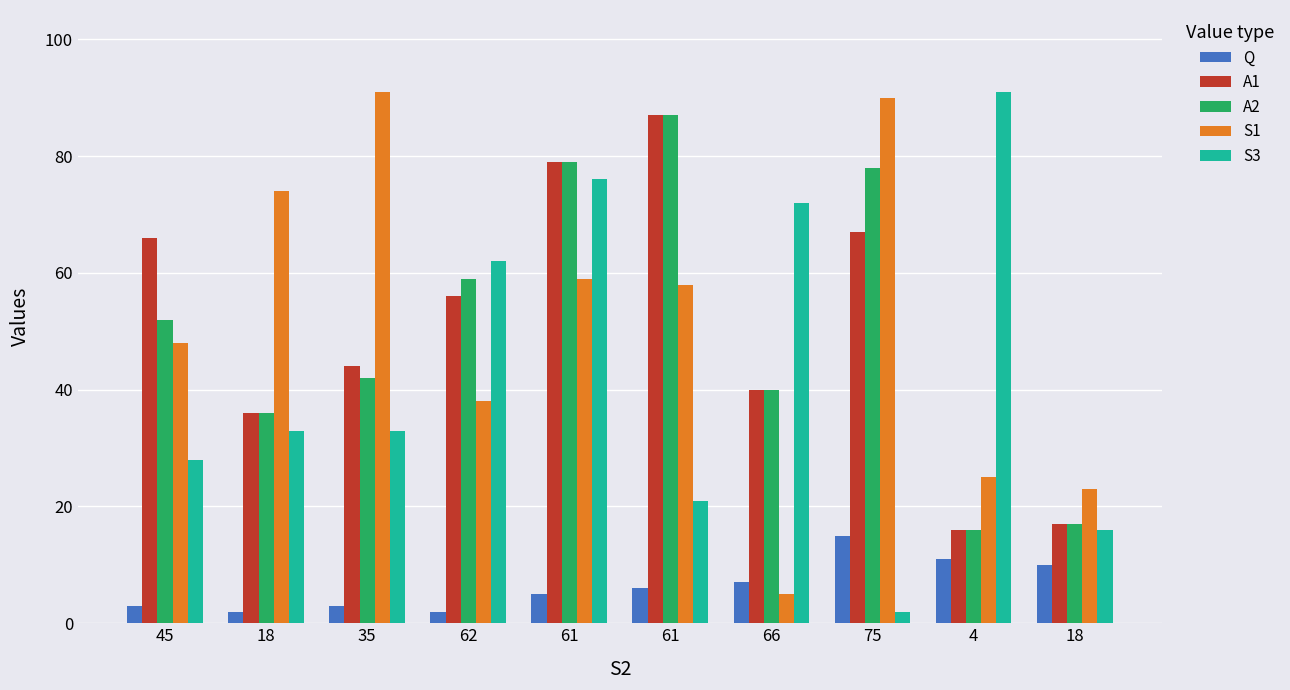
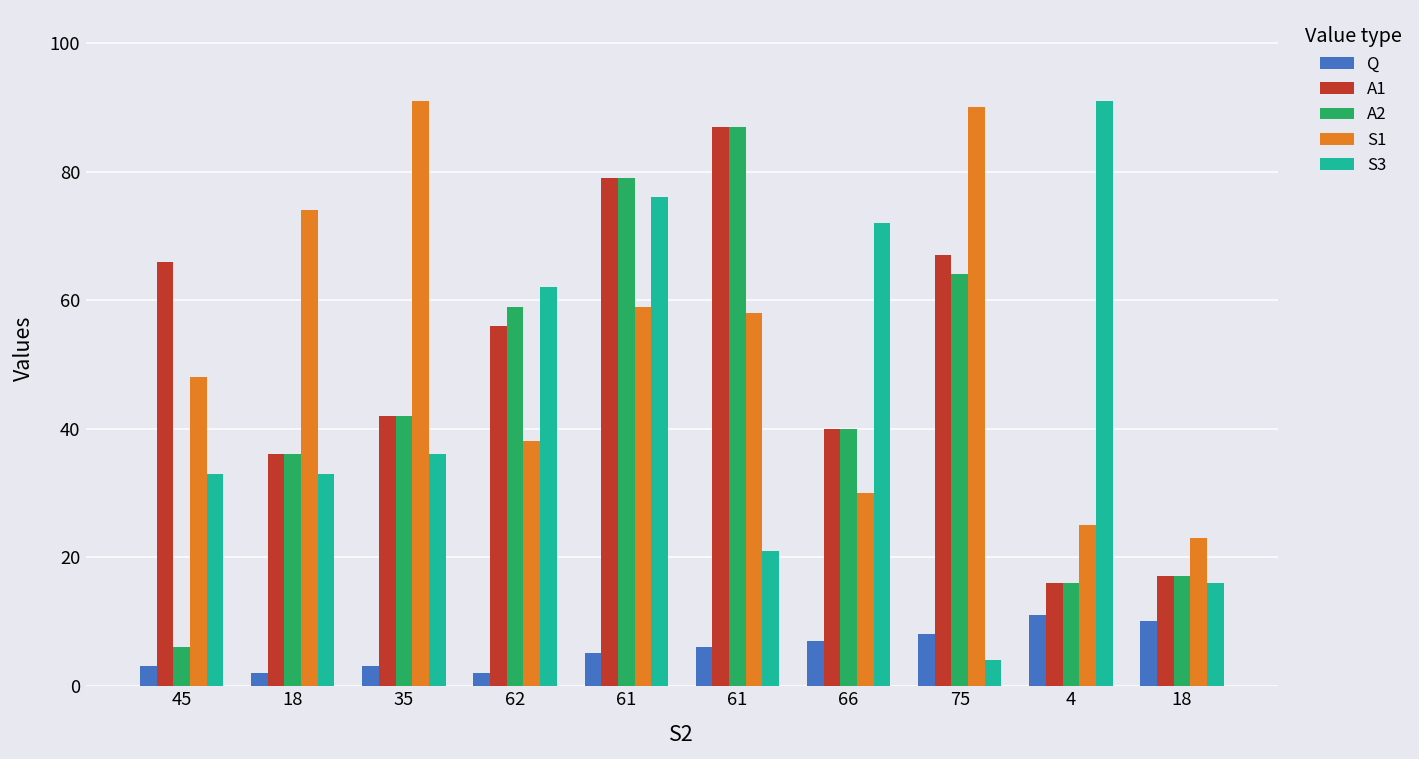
A2, 45: 52 -> 6
S3, 45: 28 -> 33
A1, 35: 44 -> 42
S3, 35: 33 -> 36
S1, 66: 5 -> 30
Q, 75: 15 -> 8
A2, 75: 78 -> 64
S3, 75: 2 -> 4
